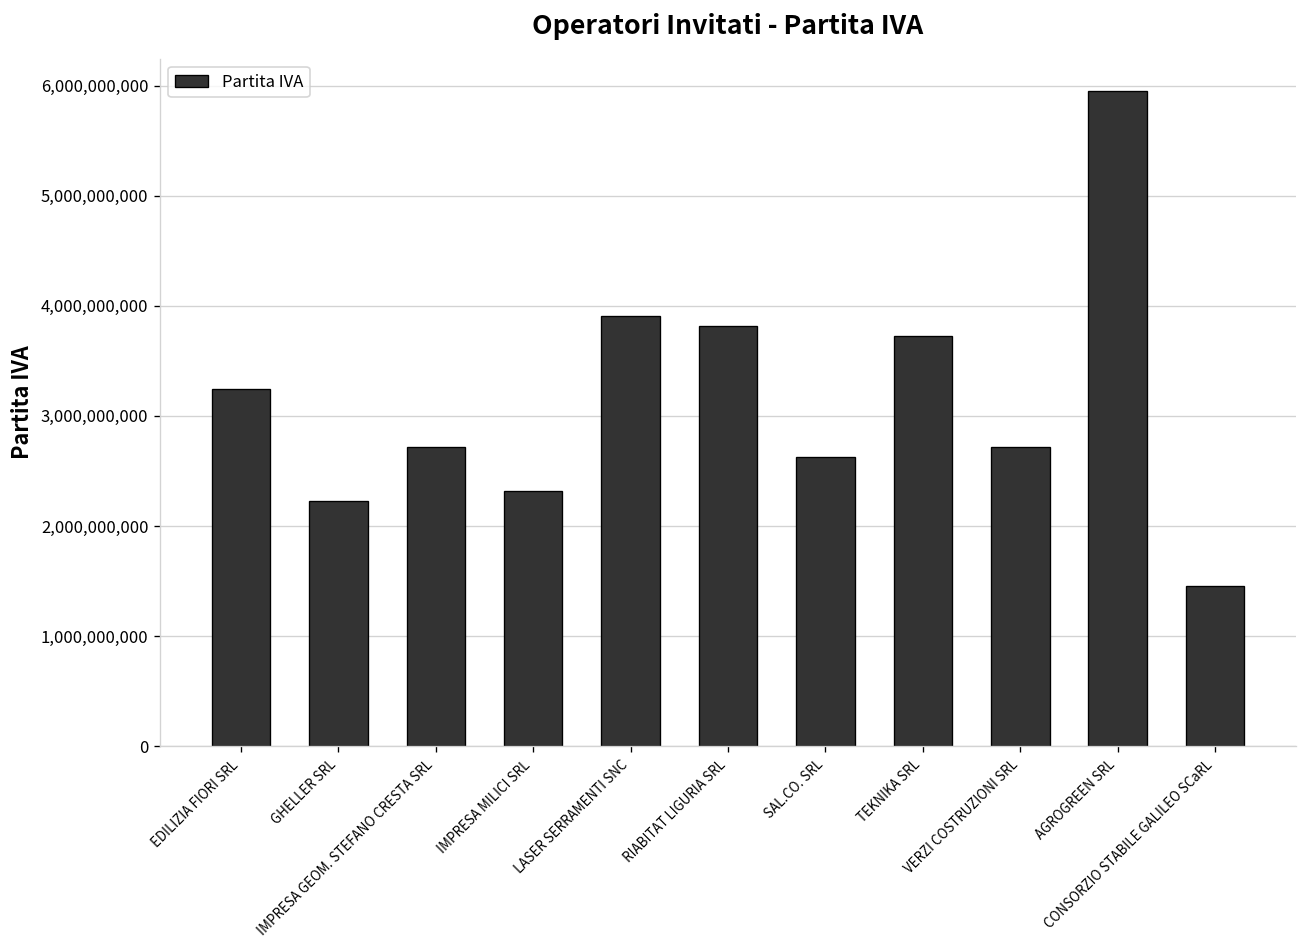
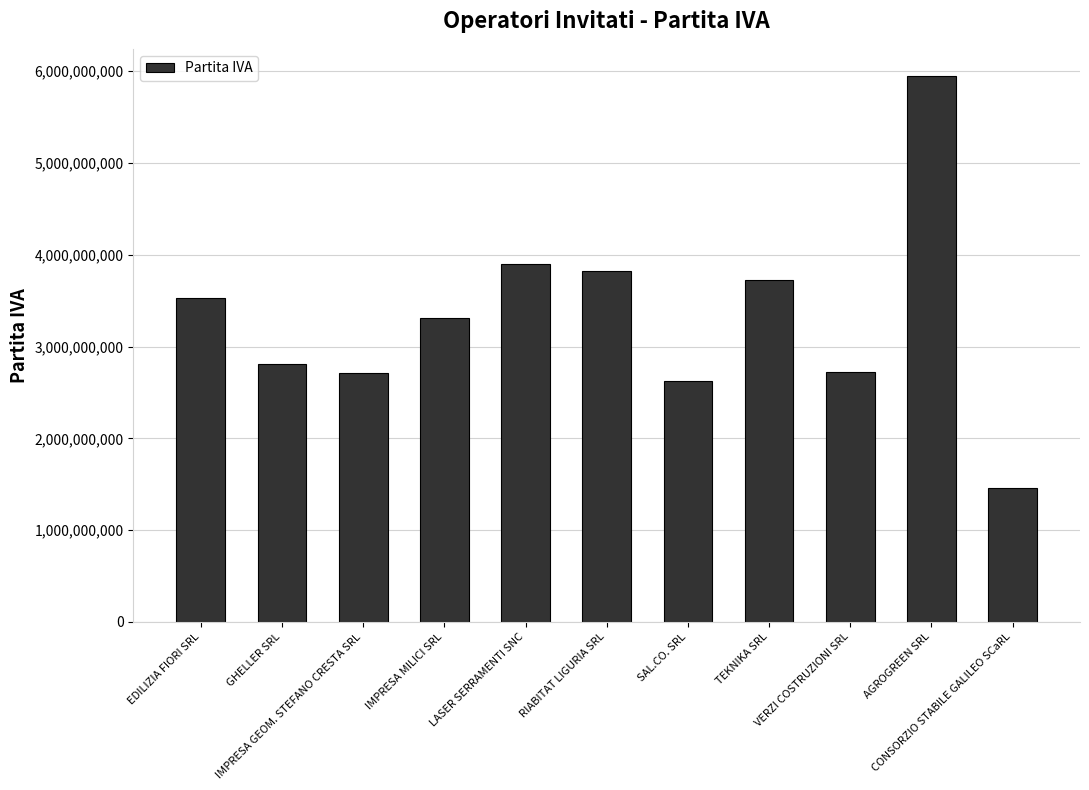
EDILIZIA FIORI SRL: 3,200,000,000 -> 3,500,000,000
GHELLER SRL: 2,200,000,000 -> 2,800,000,000
IMPRESA MILICI SRL: 2,300,000,000 -> 3,300,000,000
